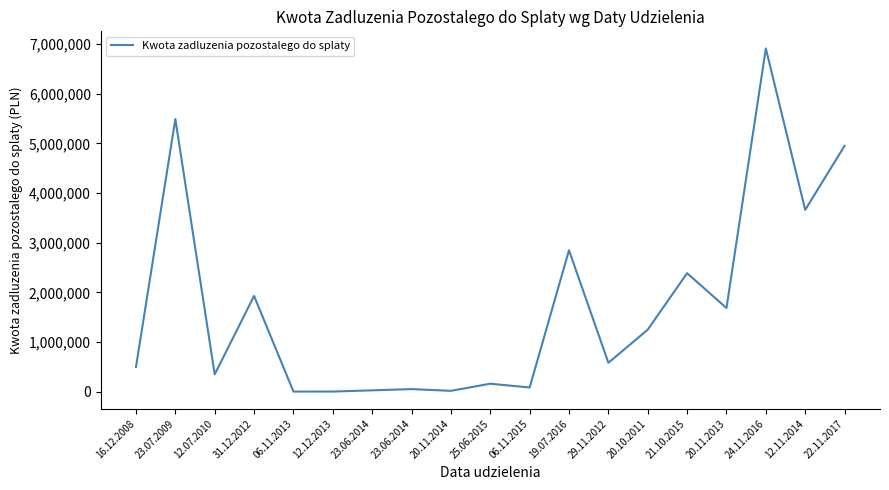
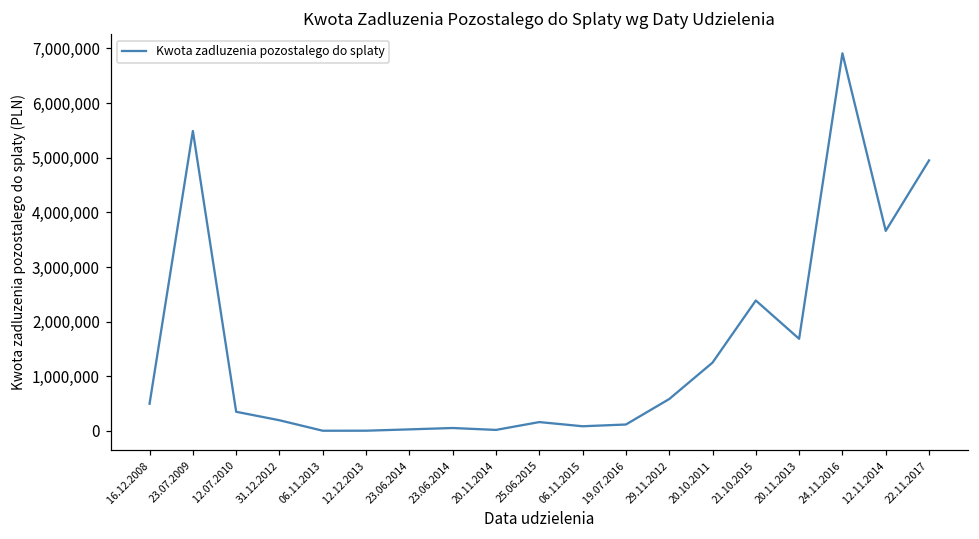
31.12.2012: 1,900,000 -> 200,000
19.07.2016: 2,800,000 -> 100,000
